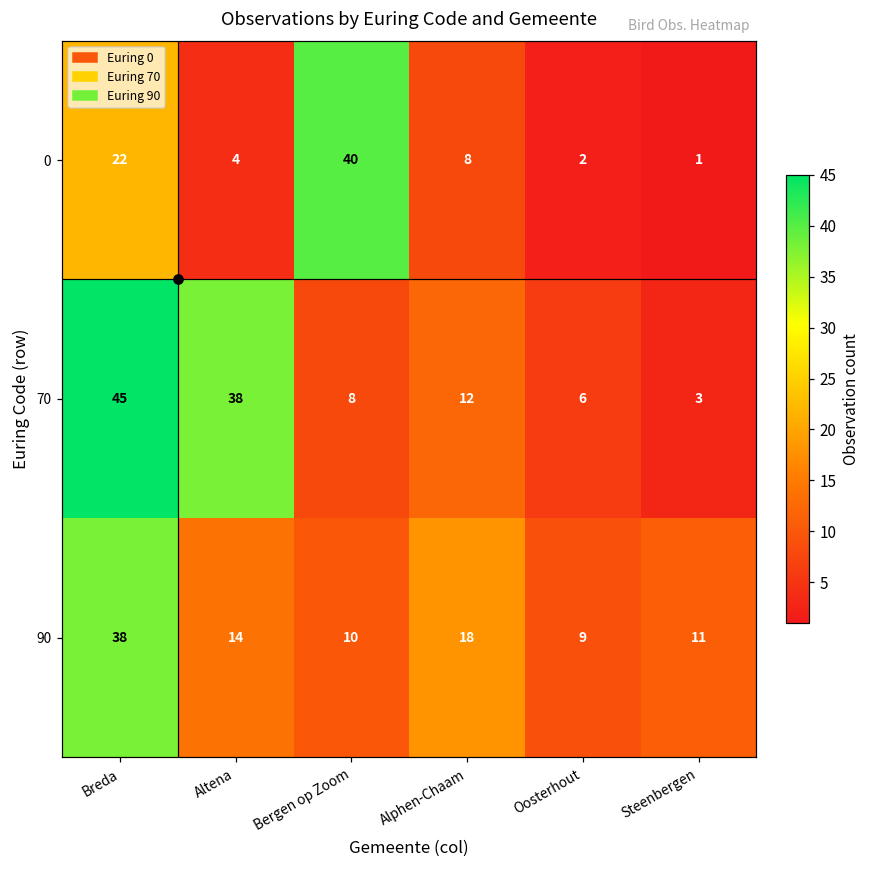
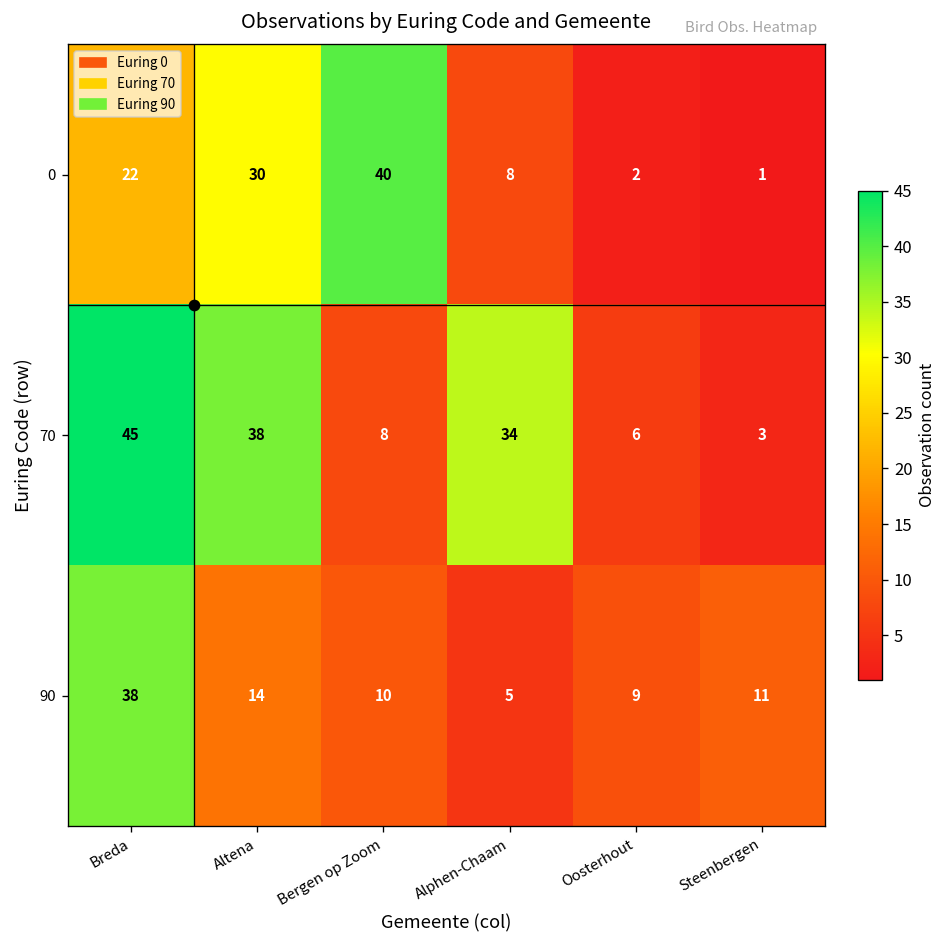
0, Altena: 4 -> 30
70, Alphen-Chaam: 12 -> 34
90, Alphen-Chaam: 18 -> 5
